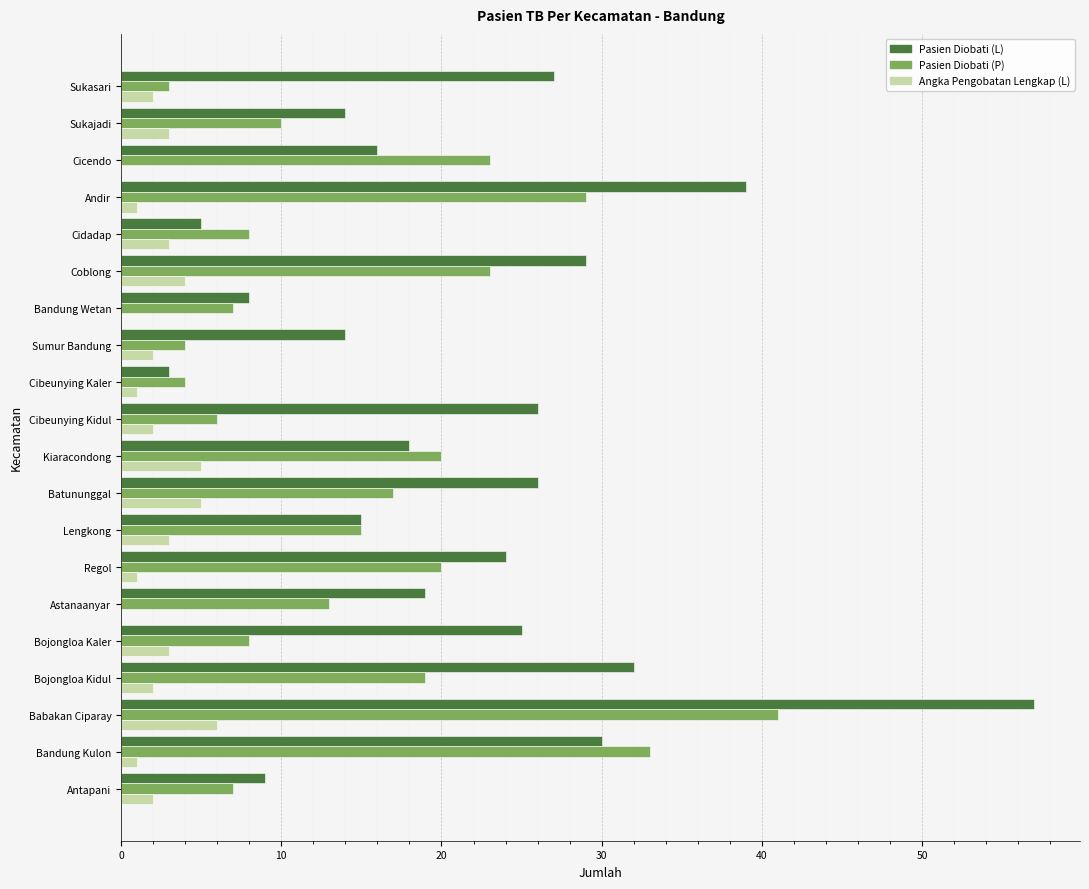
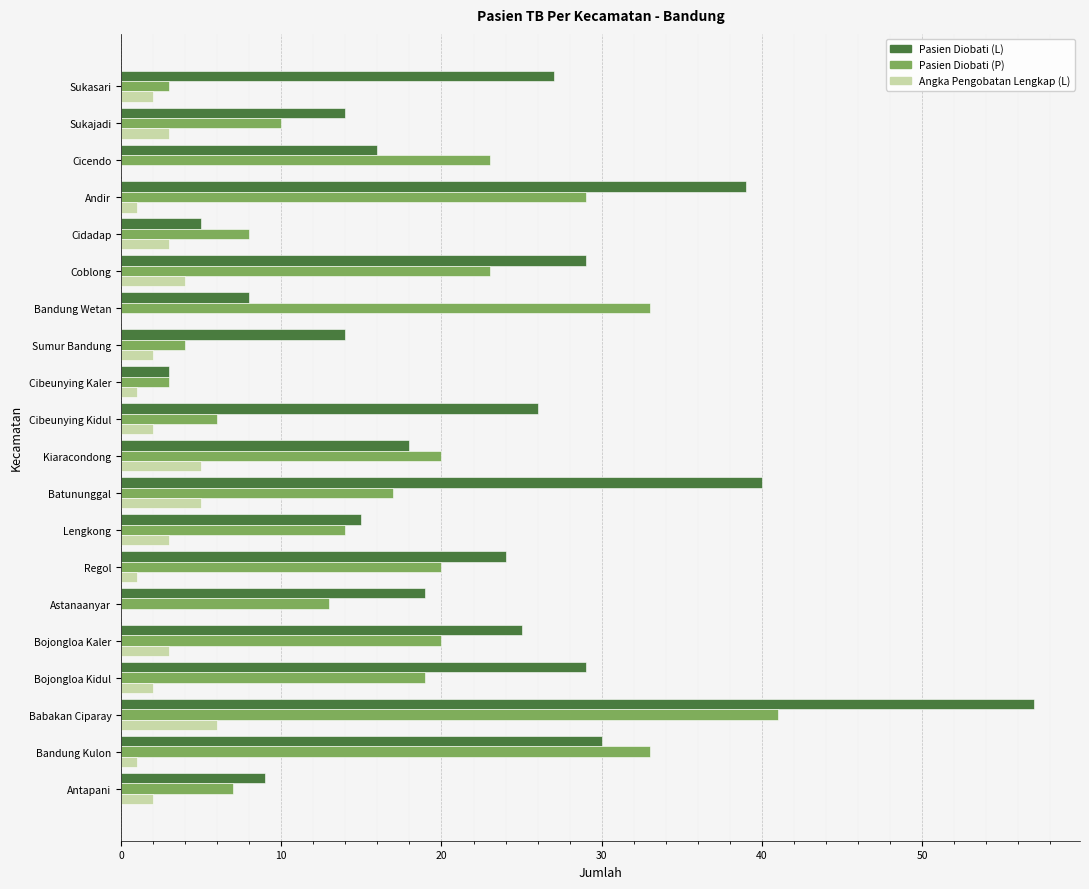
Pasien Diobati (P), Bandung Wetan: 7 -> 33
Pasien Diobati (P), Cibeunying Kaler: 4 -> 3
Pasien Diobati (L), Batununggal: 26 -> 40
Pasien Diobati (P), Lengkong: 15 -> 14
Pasien Diobati (P), Bojongloa Kaler: 8 -> 20
Pasien Diobati (L), Bojongloa Kidul: 32 -> 29
